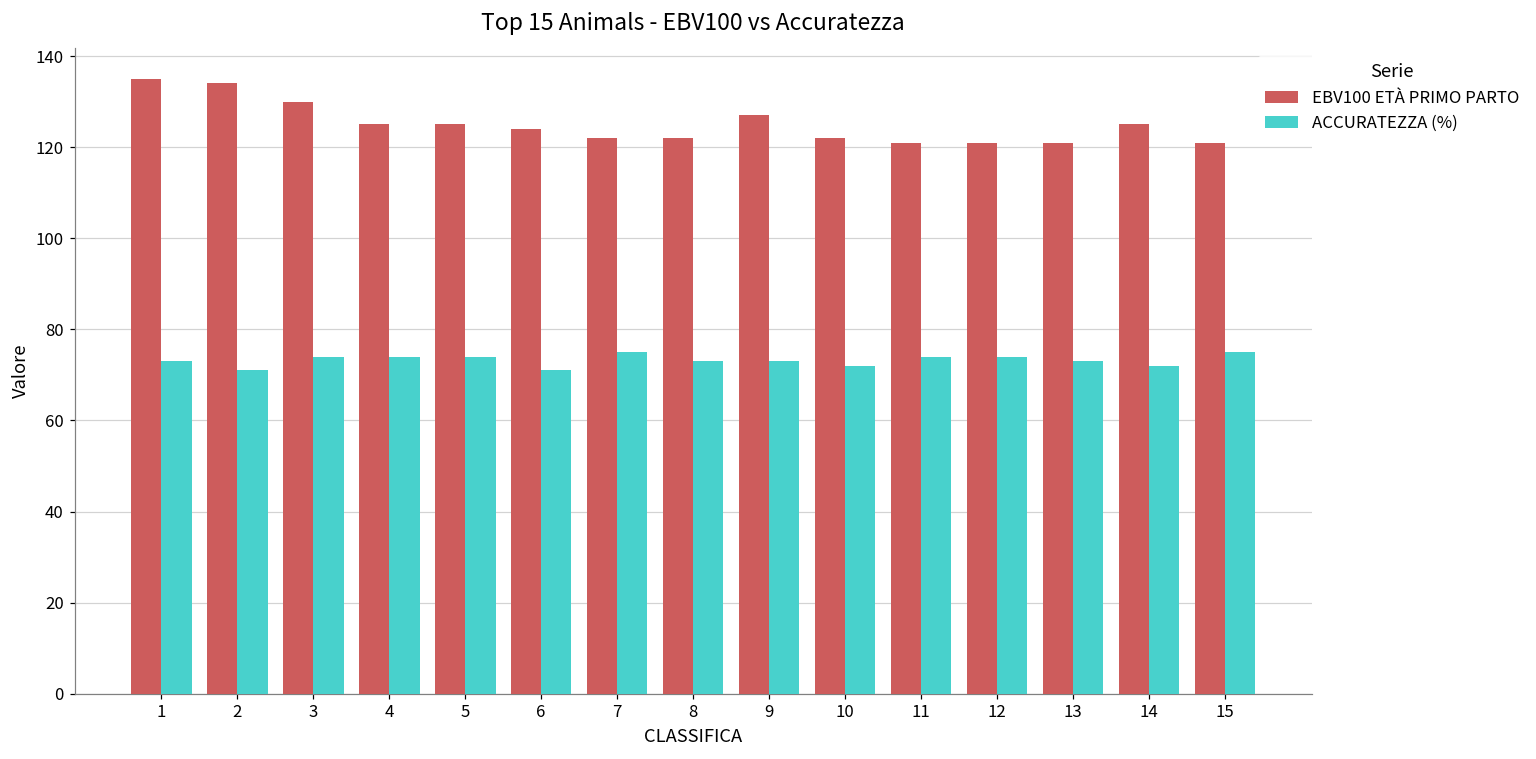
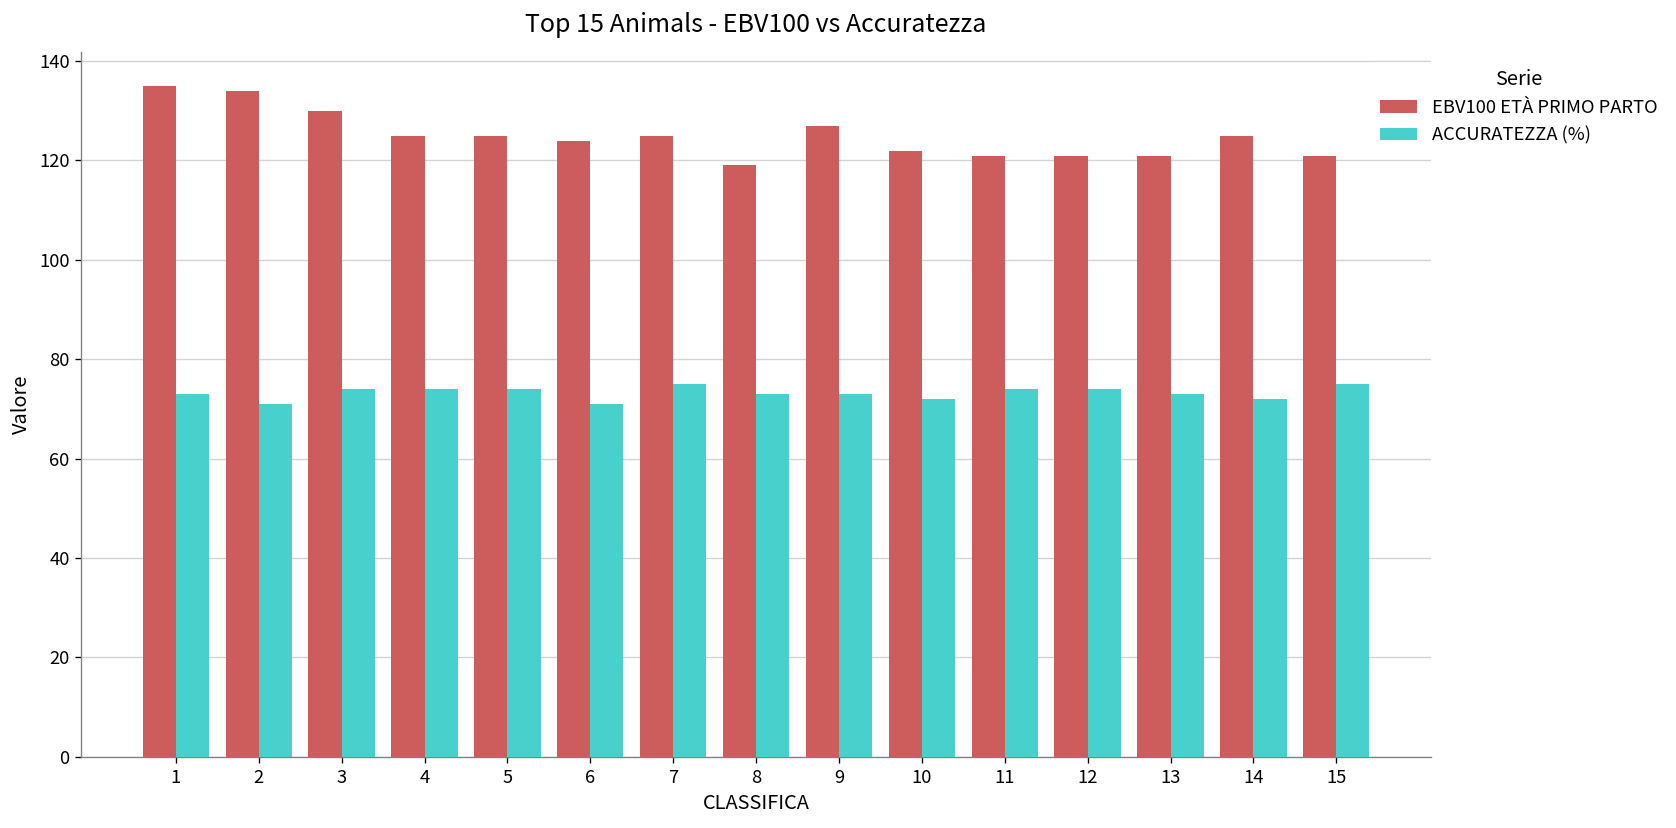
EBV100 ETÀ PRIMO PARTO, 7: 122 -> 125
EBV100 ETÀ PRIMO PARTO, 8: 122 -> 119
